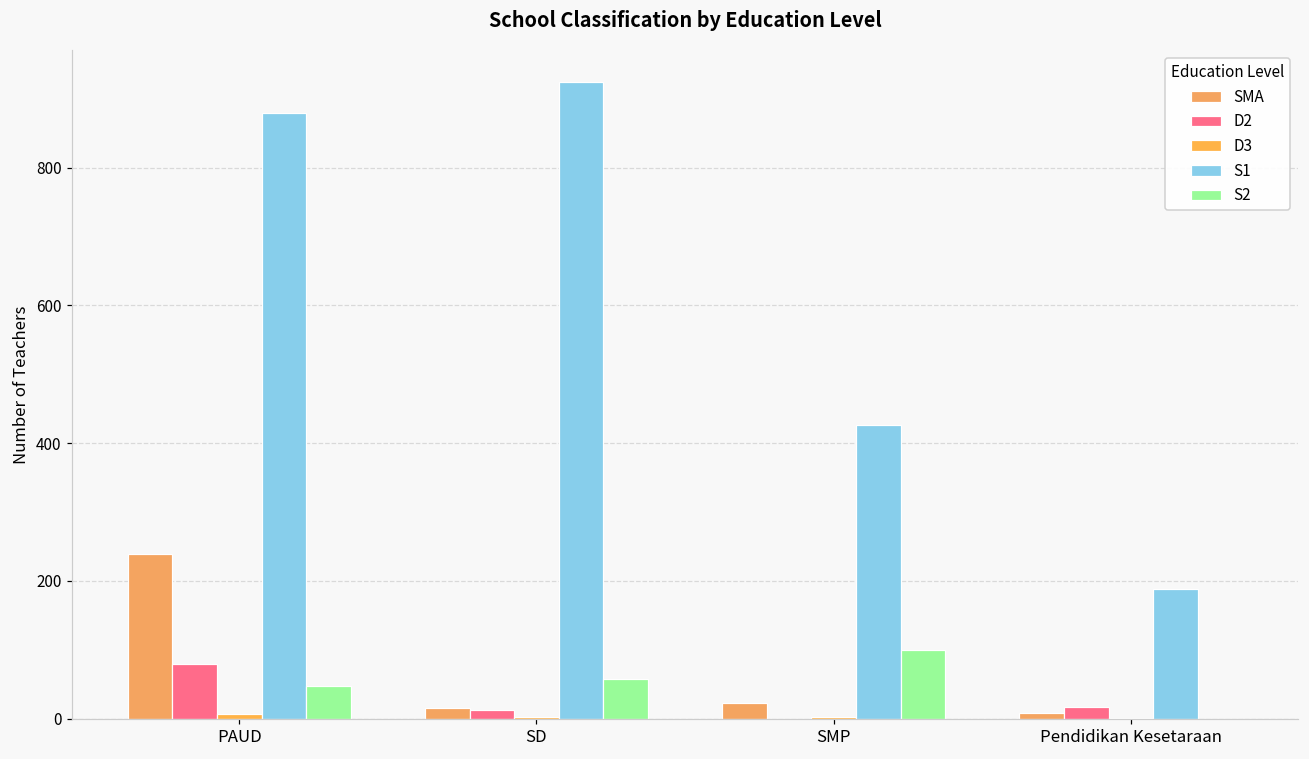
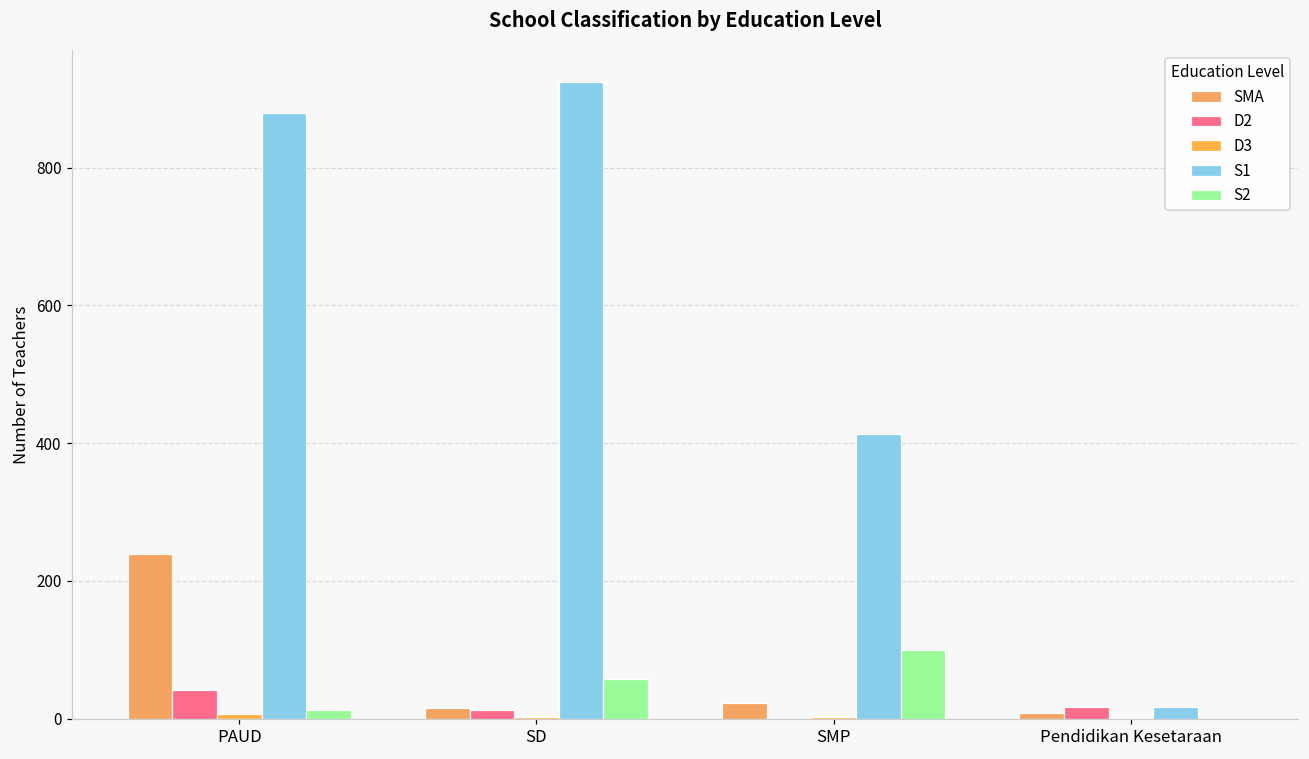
D2, PAUD: 80 -> 40
S2, PAUD: 50 -> 10
S1, SMP: 430 -> 410
S1, Pendidikan Kesetaraan: 190 -> 20
